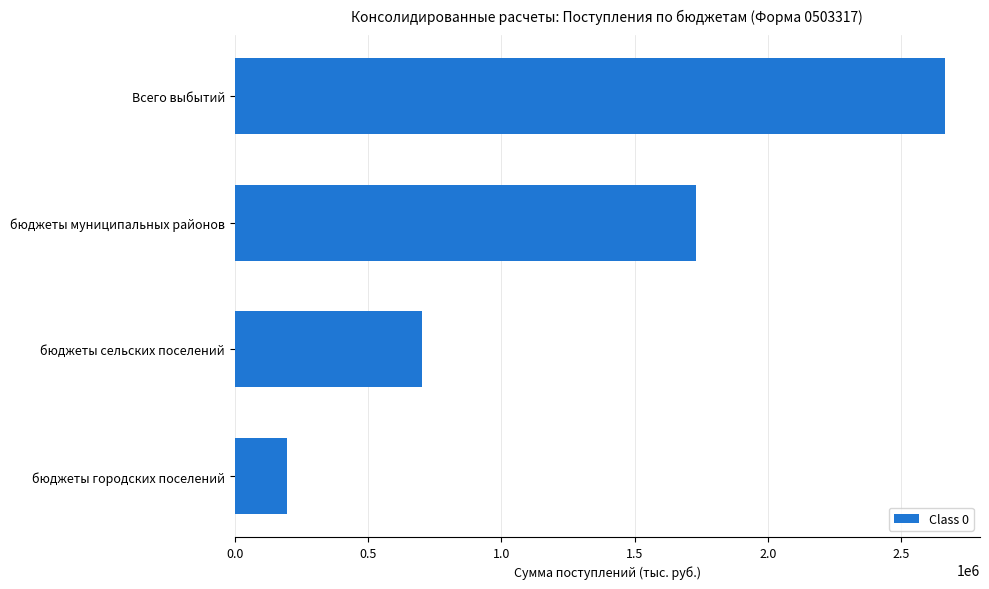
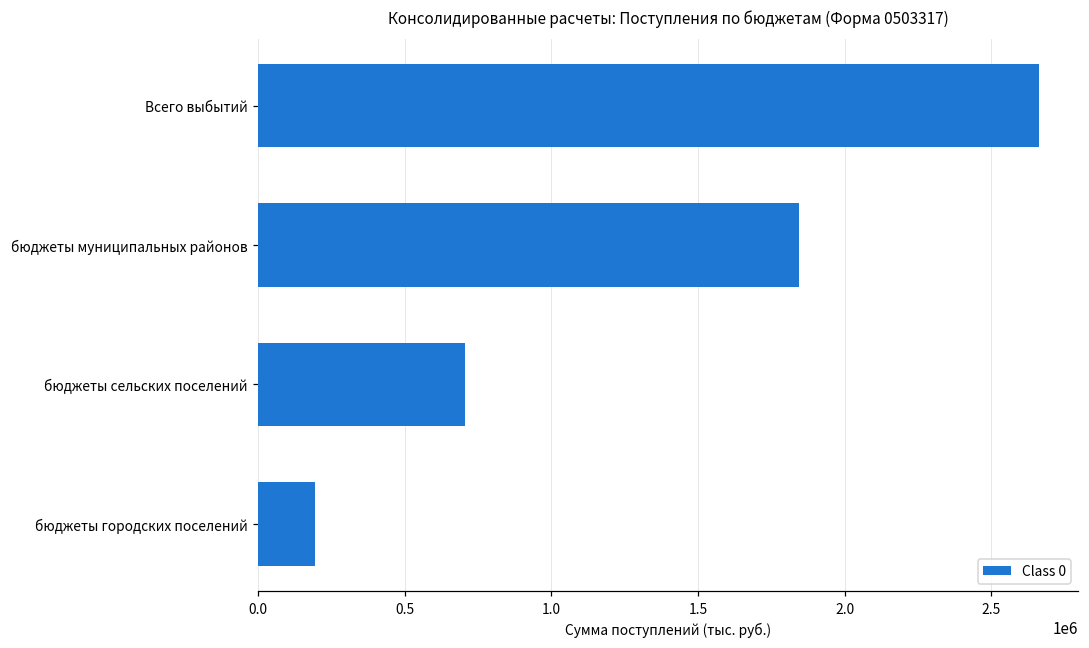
бюджеты муниципальных районов: 1730000 -> 1840000
